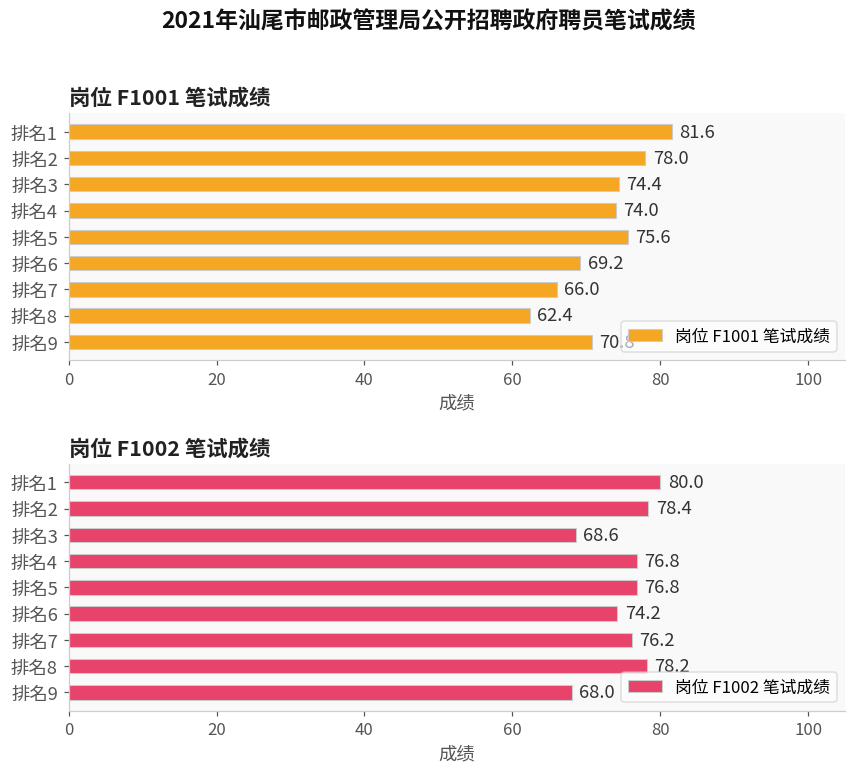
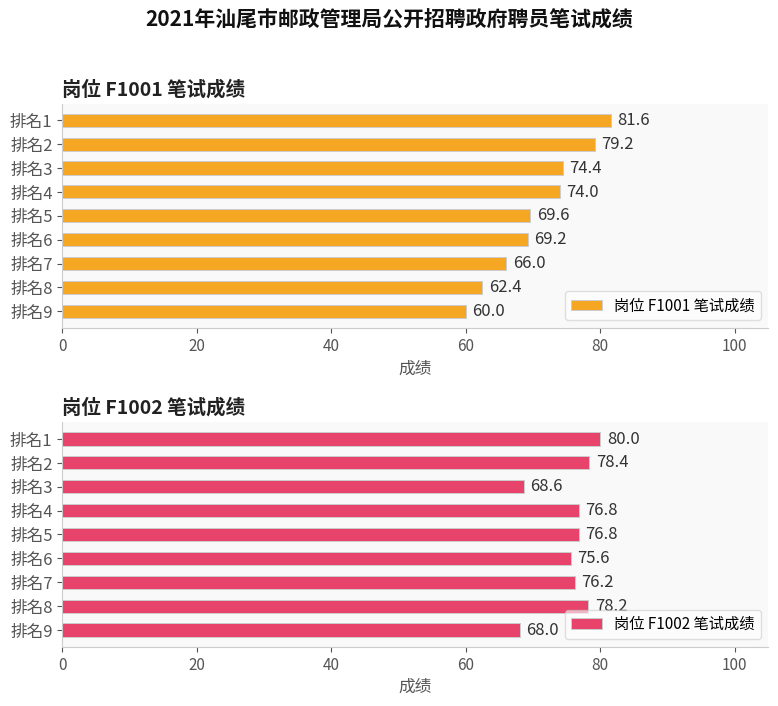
岗位 F1001 笔试成绩, 排名2: 78.0 -> 79.2
岗位 F1001 笔试成绩, 排名5: 75.6 -> 69.6
岗位 F1001 笔试成绩, 排名9: 71 -> 60
岗位 F1002 笔试成绩, 排名6: 74.2 -> 75.6
